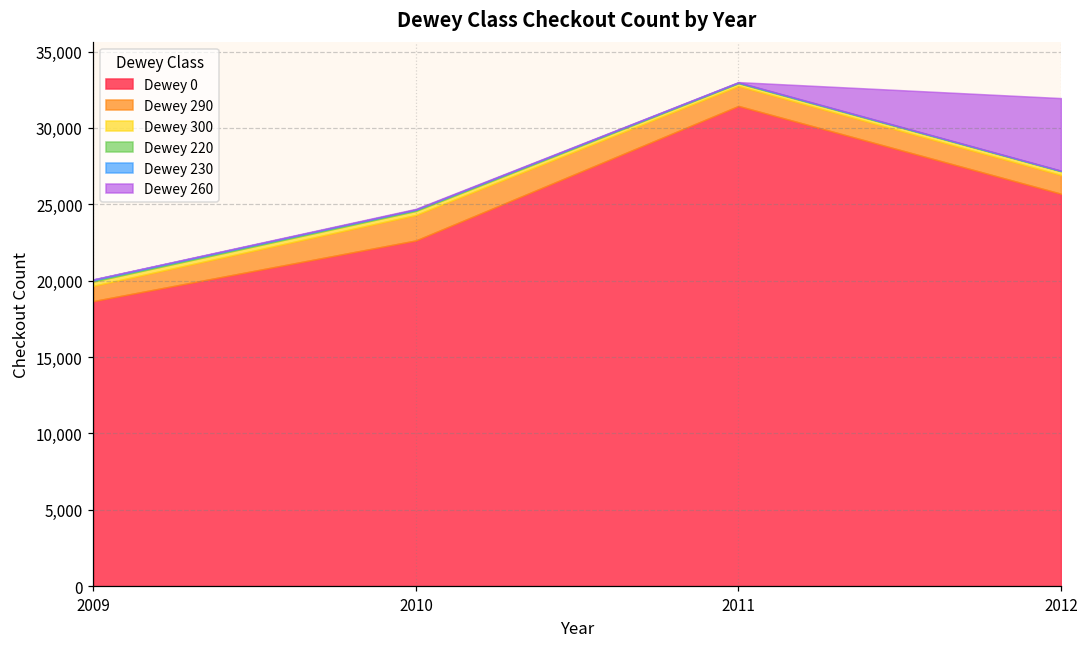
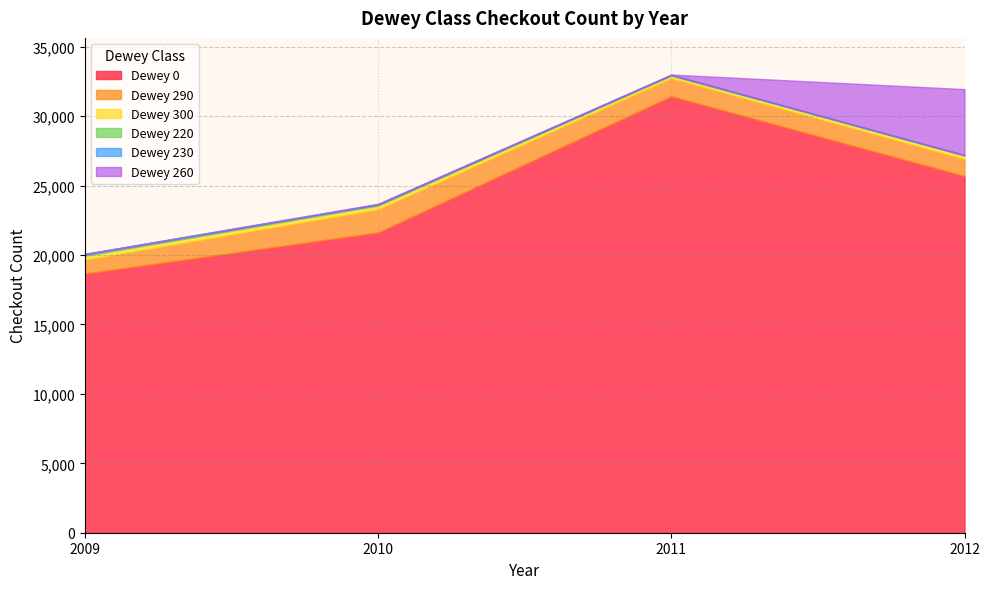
Dewey 0, 2010: 22,600 -> 21,600
